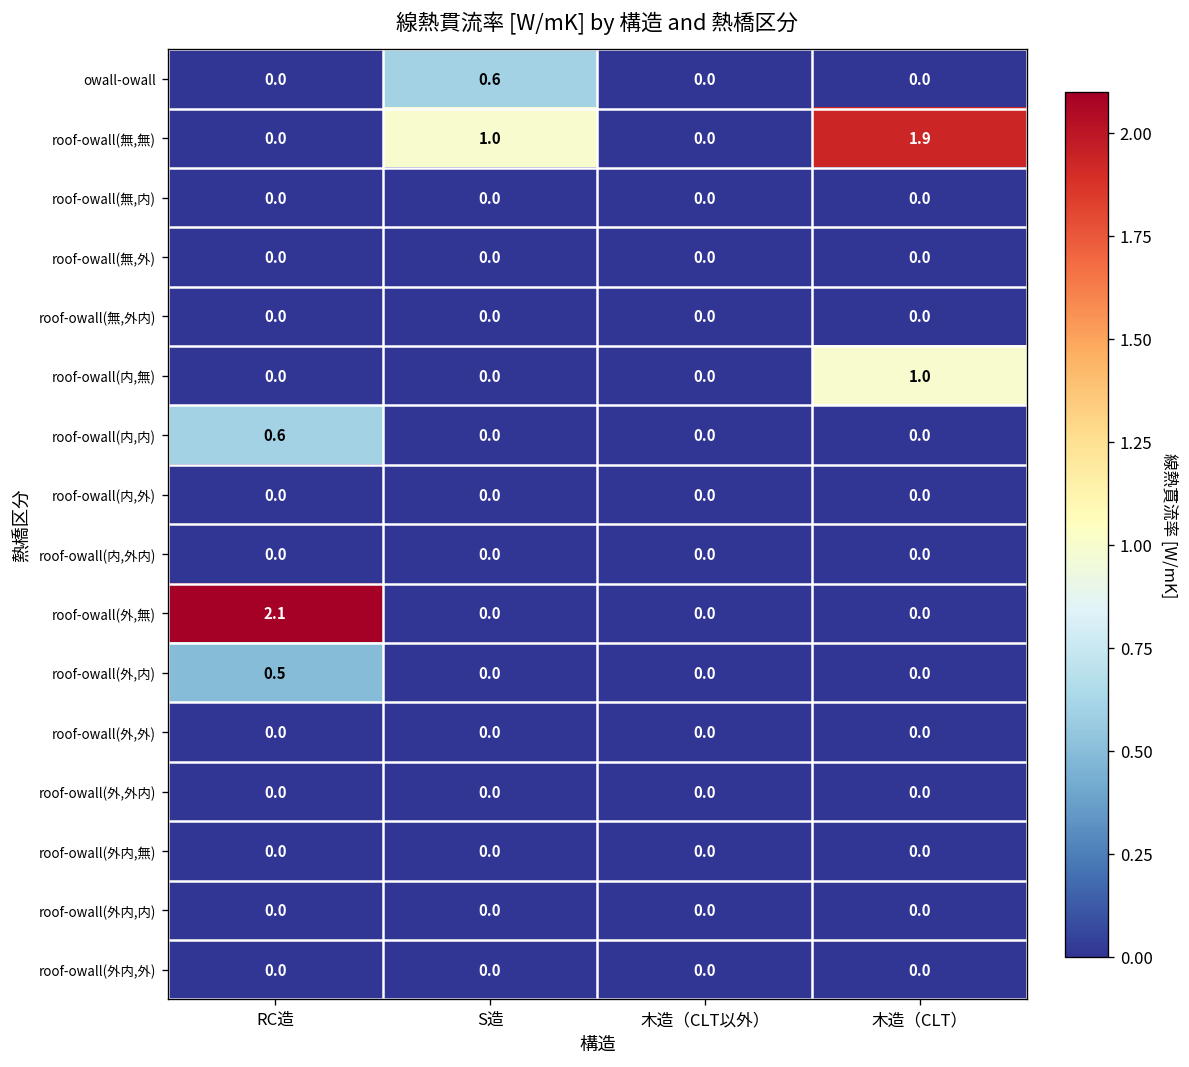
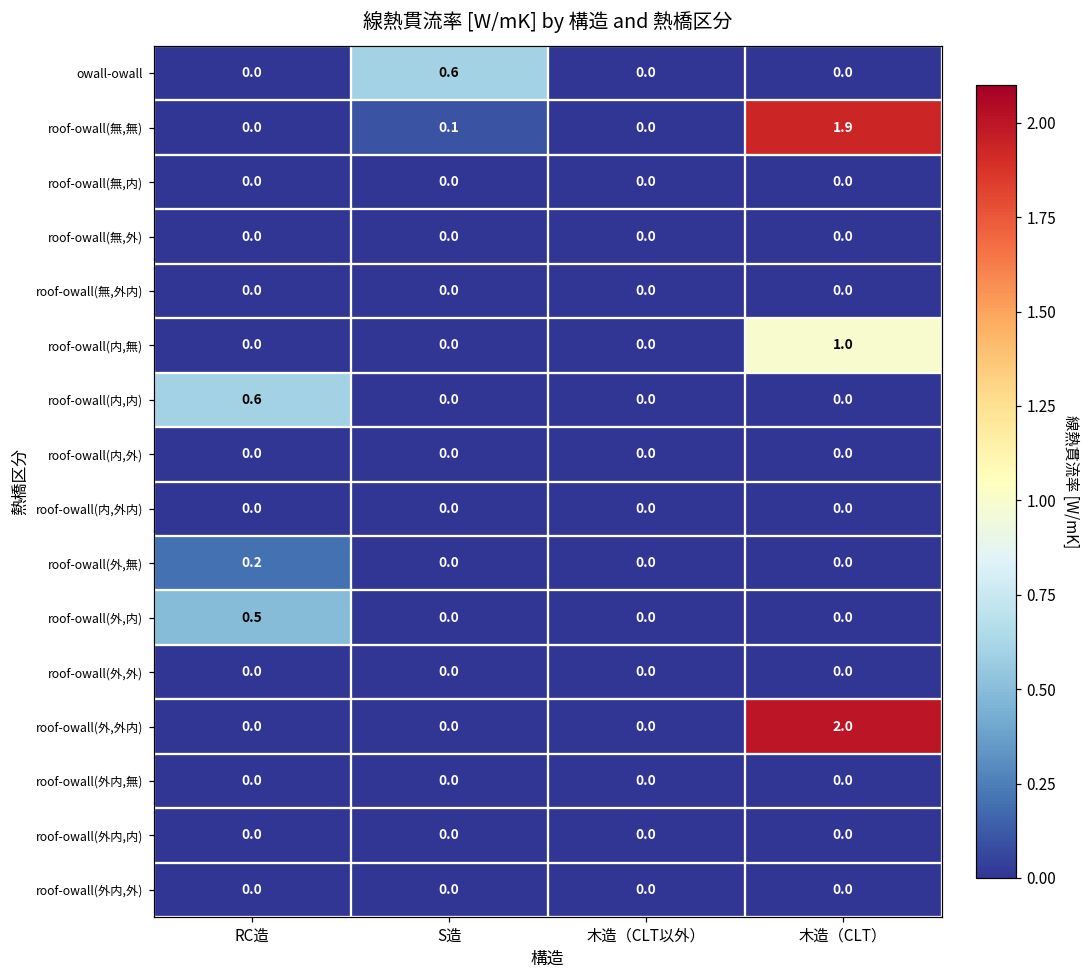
roof-owall(無,無), S造: 1.0 -> 0.1
roof-owall(外,無), RC造: 2.1 -> 0.2
roof-owall(外,外内), 木造（CLT）: 0.0 -> 2.0
